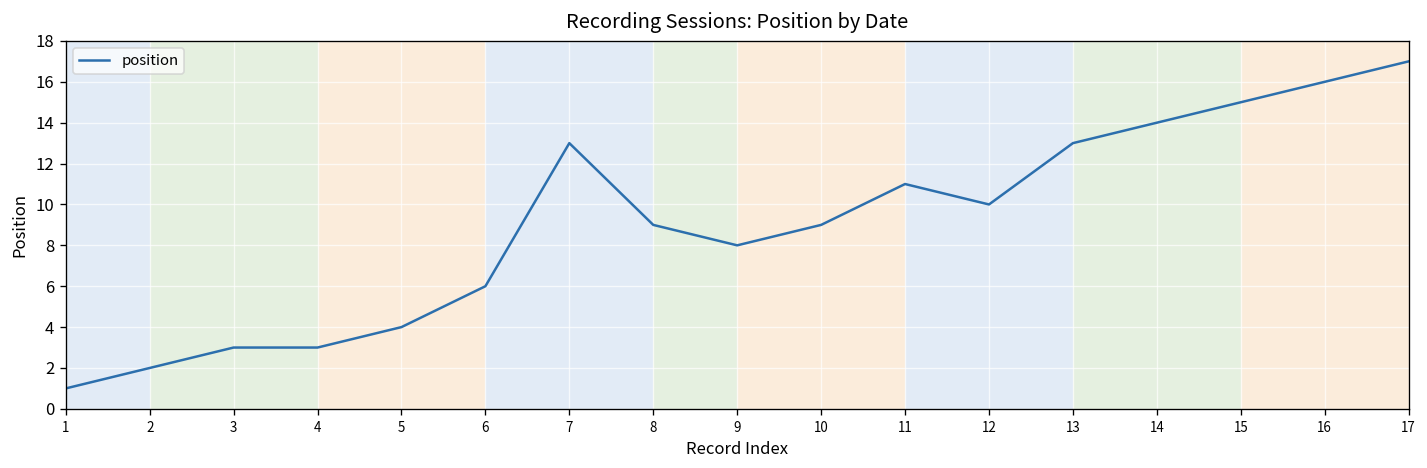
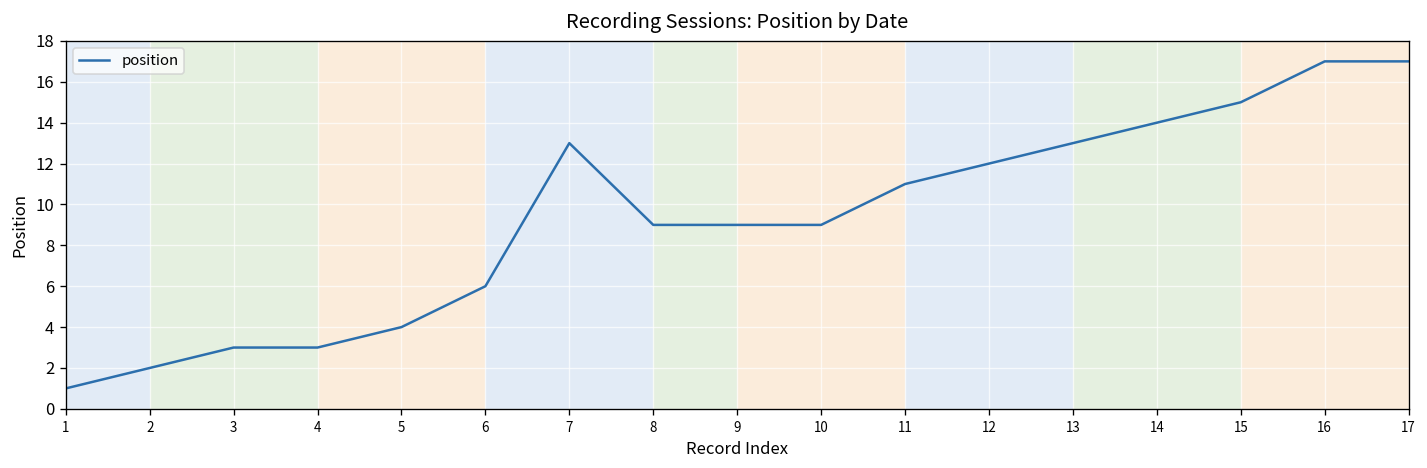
9: 8 -> 9
12: 10 -> 12
16: 16 -> 17
